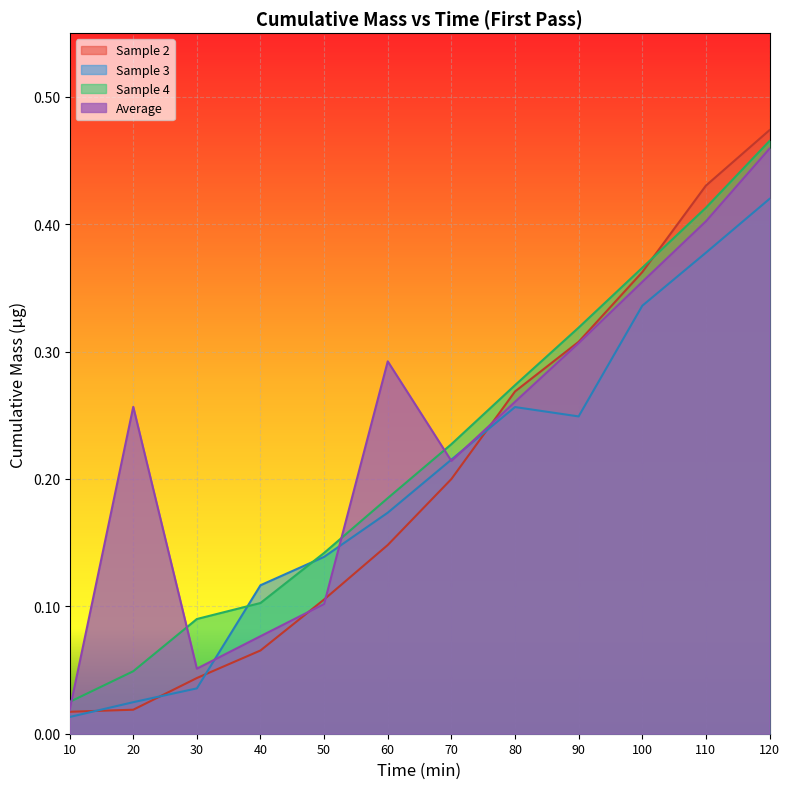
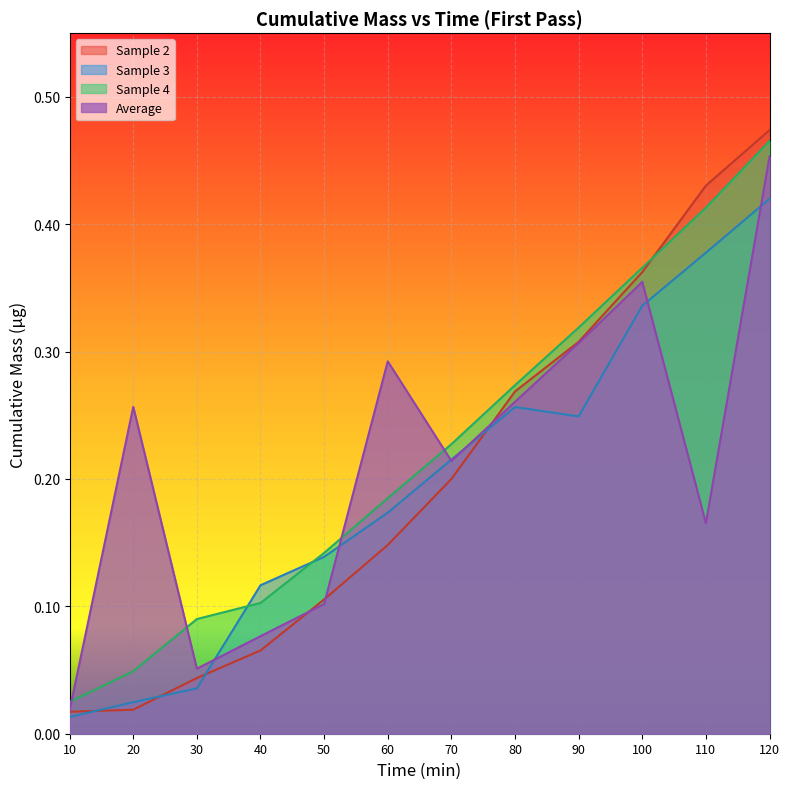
Average, 110: 0.402 -> 0.165
Average, 120: 0.459 -> 0.453
